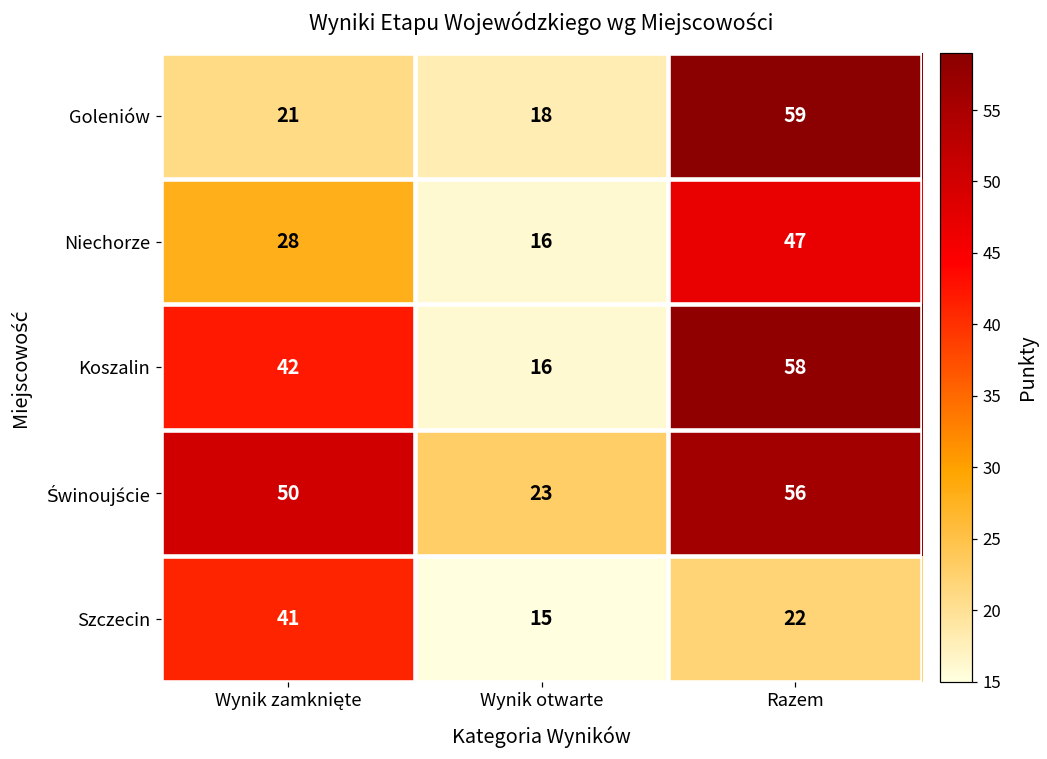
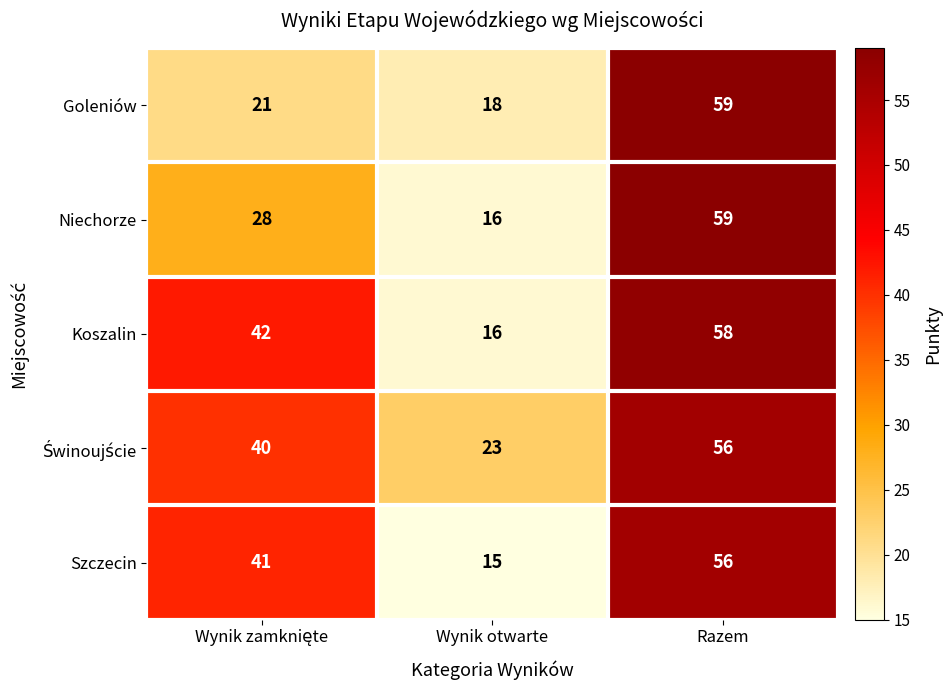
Niechorze, Razem: 47 -> 59
Świnoujście, Wynik zamknięte: 50 -> 40
Szczecin, Razem: 22 -> 56
